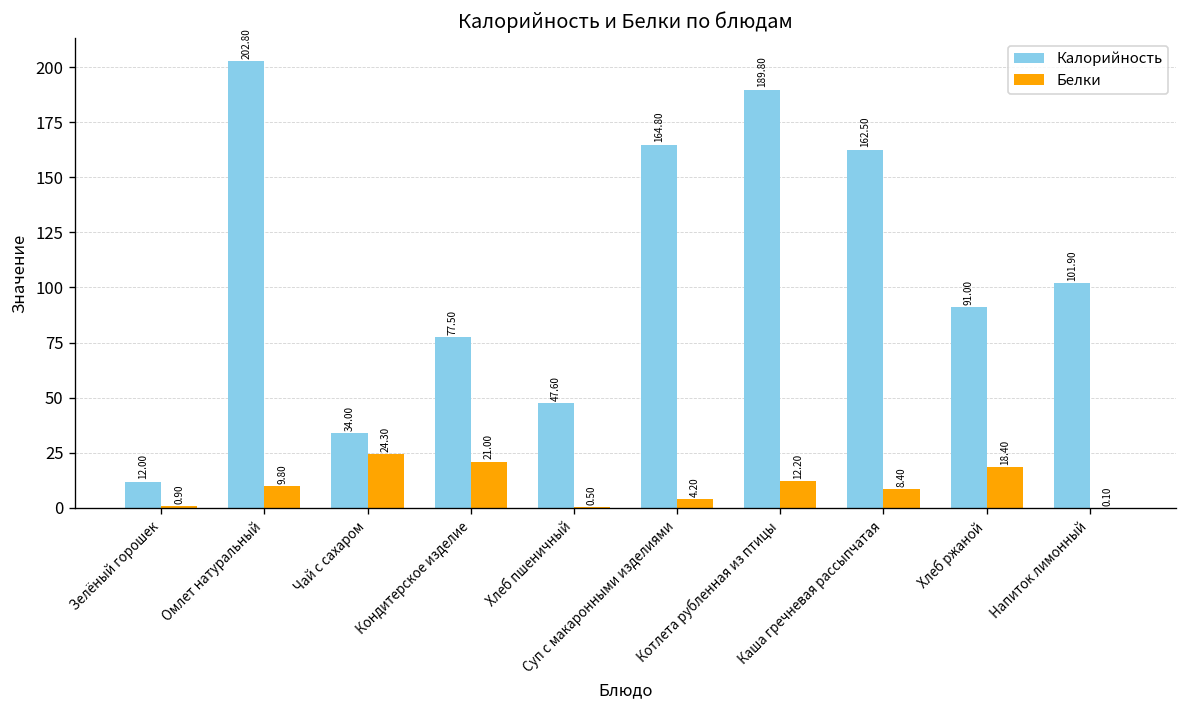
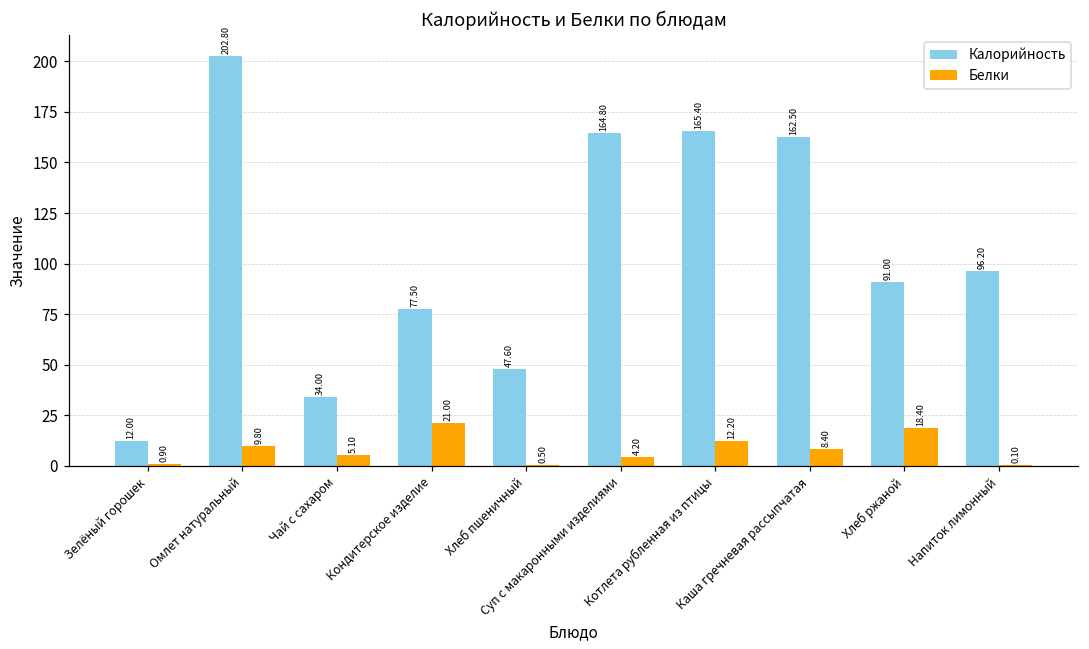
Белки, Чай с сахаром: 24.30 -> 5.10
Калорийность, Котлета рубленная из птицы: 189.80 -> 165.40
Калорийность, Напиток лимонный: 101.90 -> 96.20
